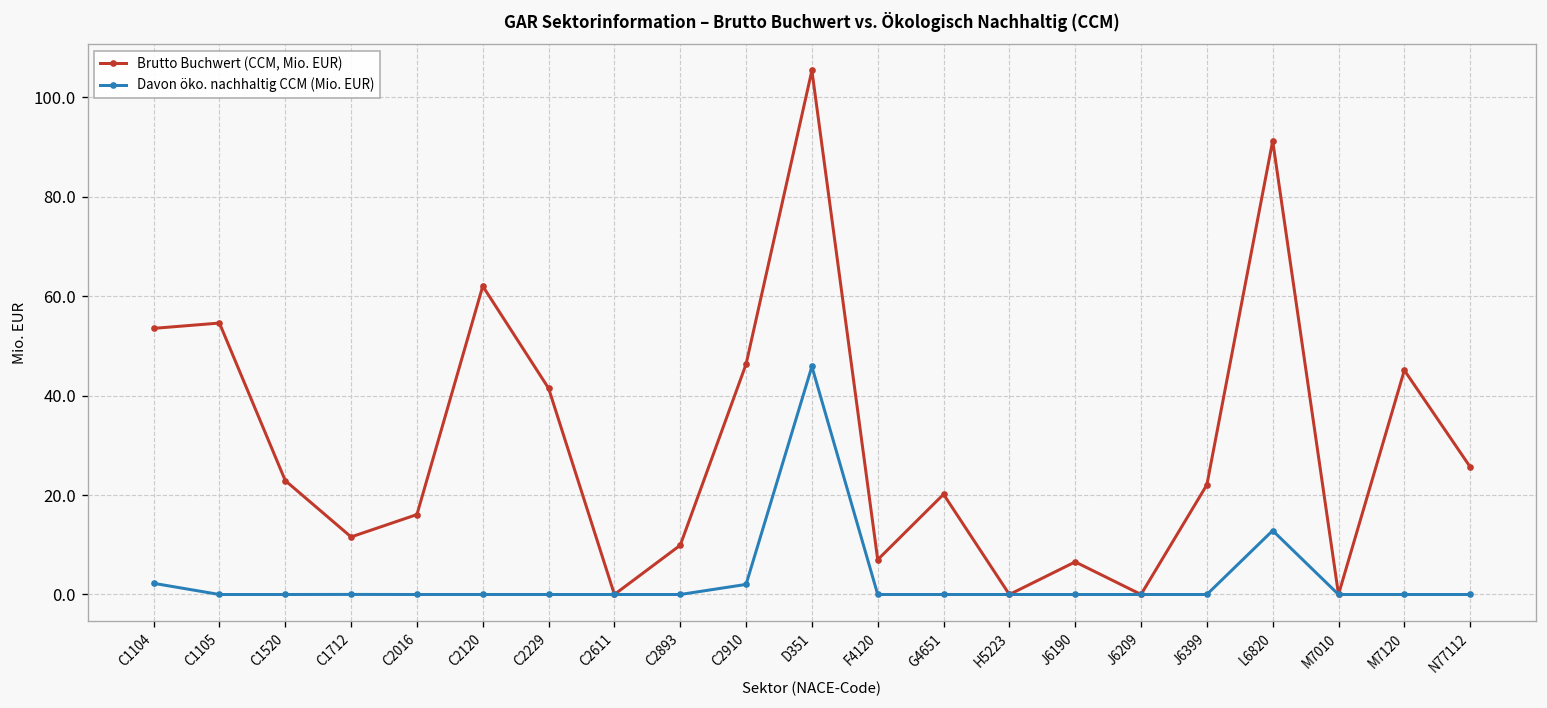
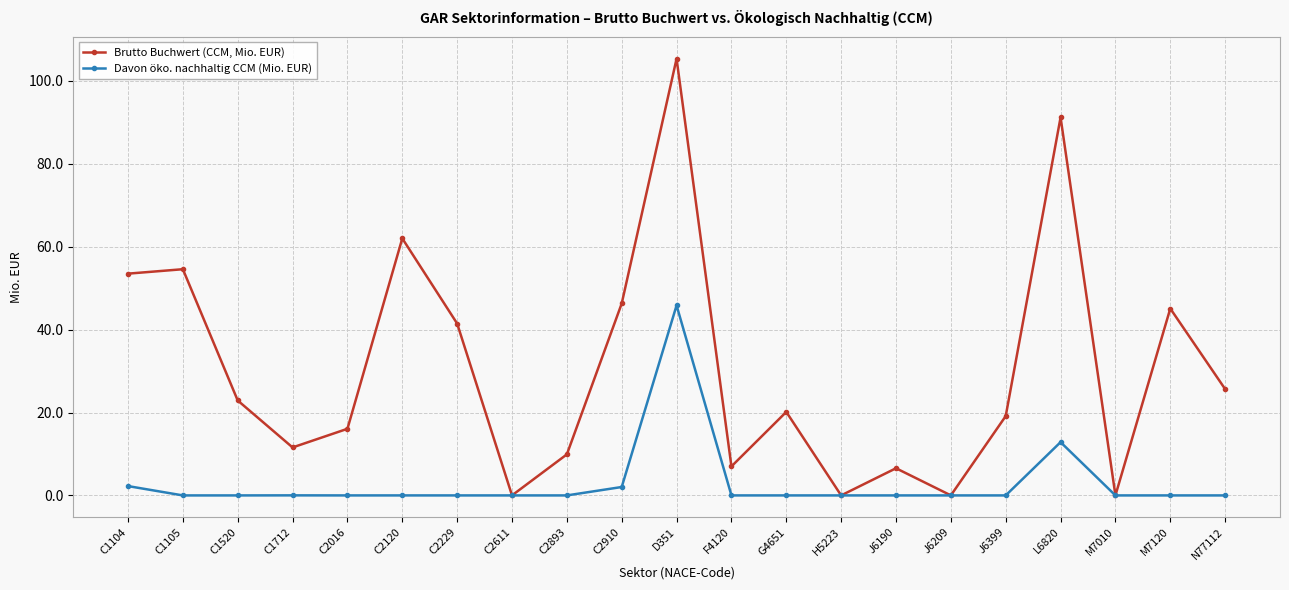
Brutto Buchwert (CCM, Mio. EUR), J6399: 22 -> 19
